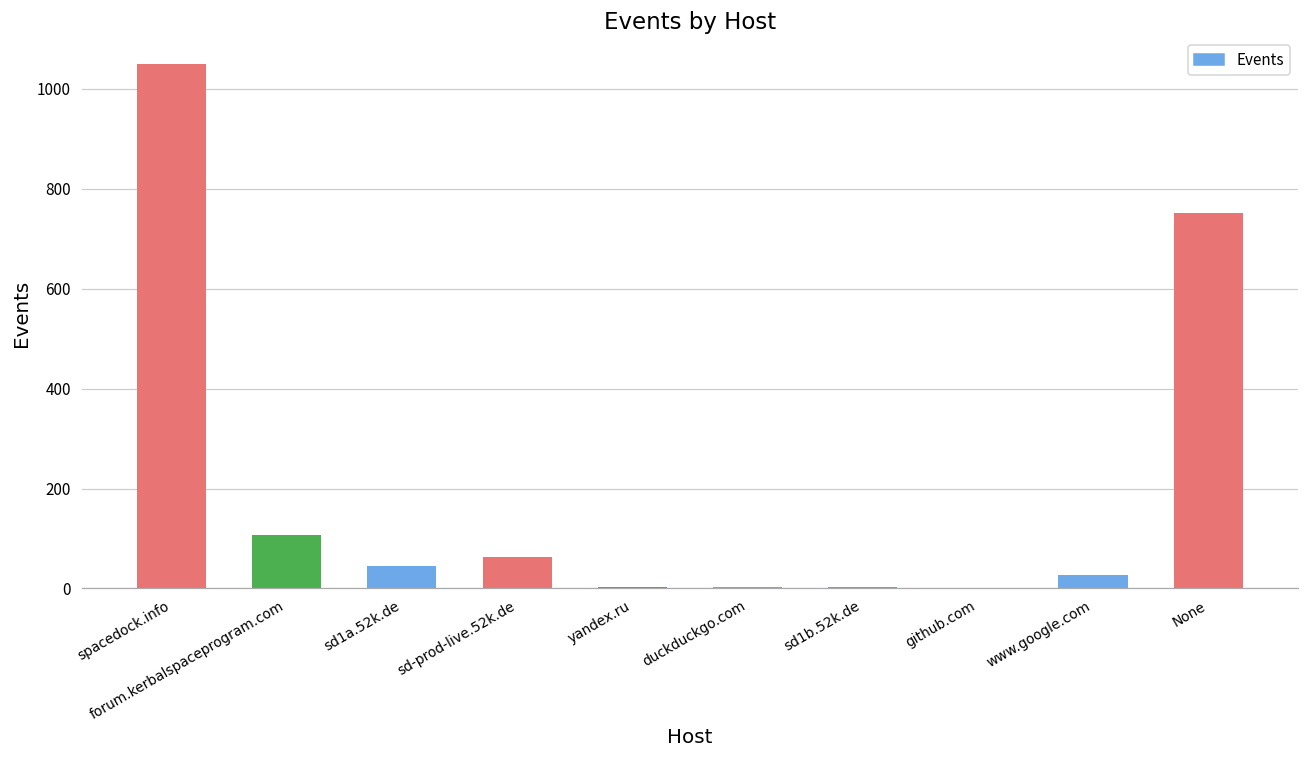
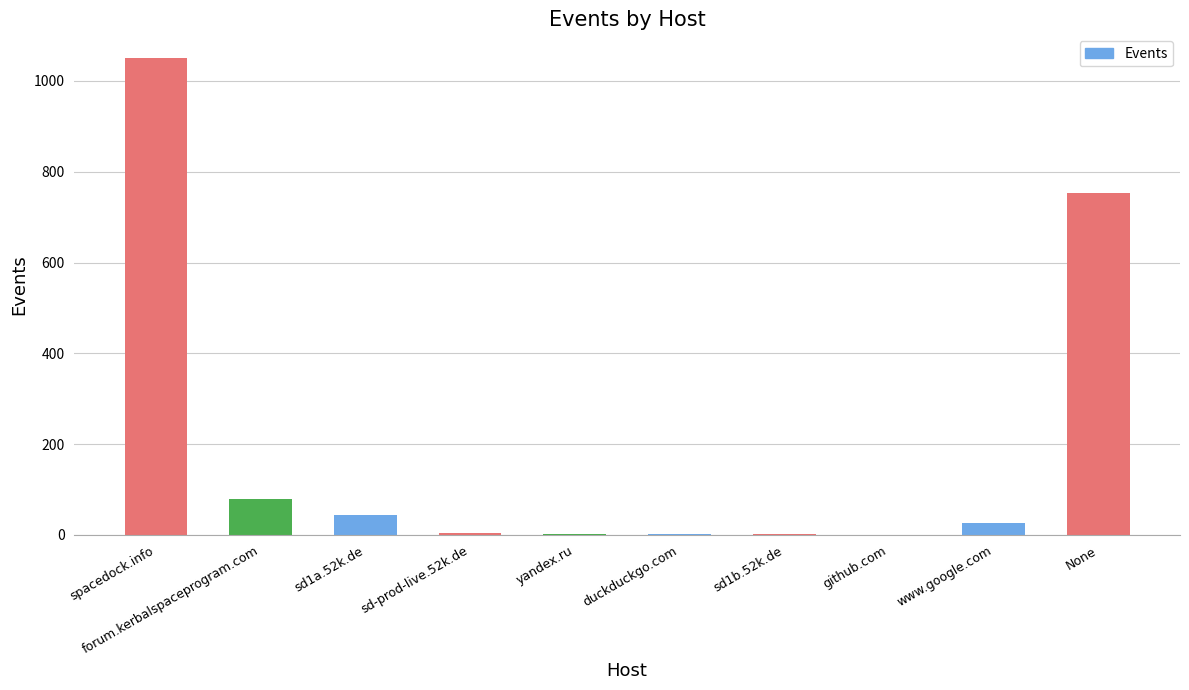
forum.kerbalspaceprogram.com: 110 -> 80
sd-prod-live.52k.de: 60 -> 10
